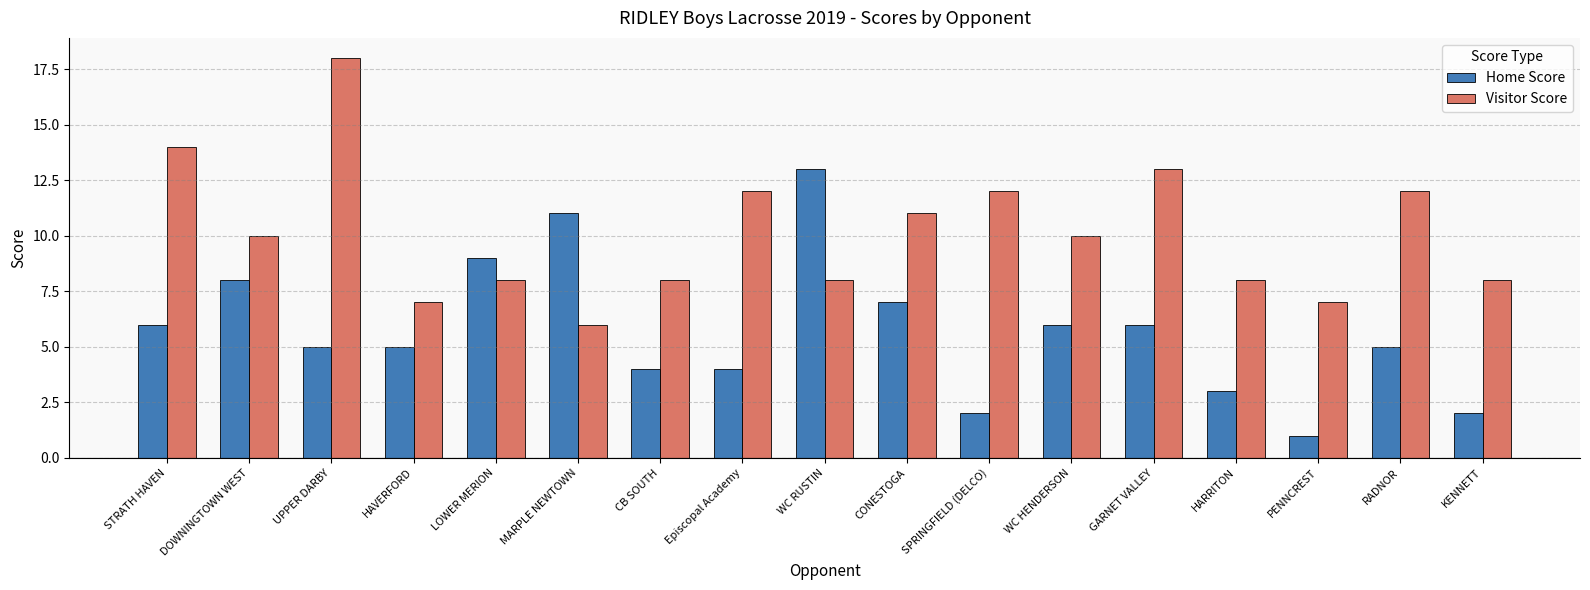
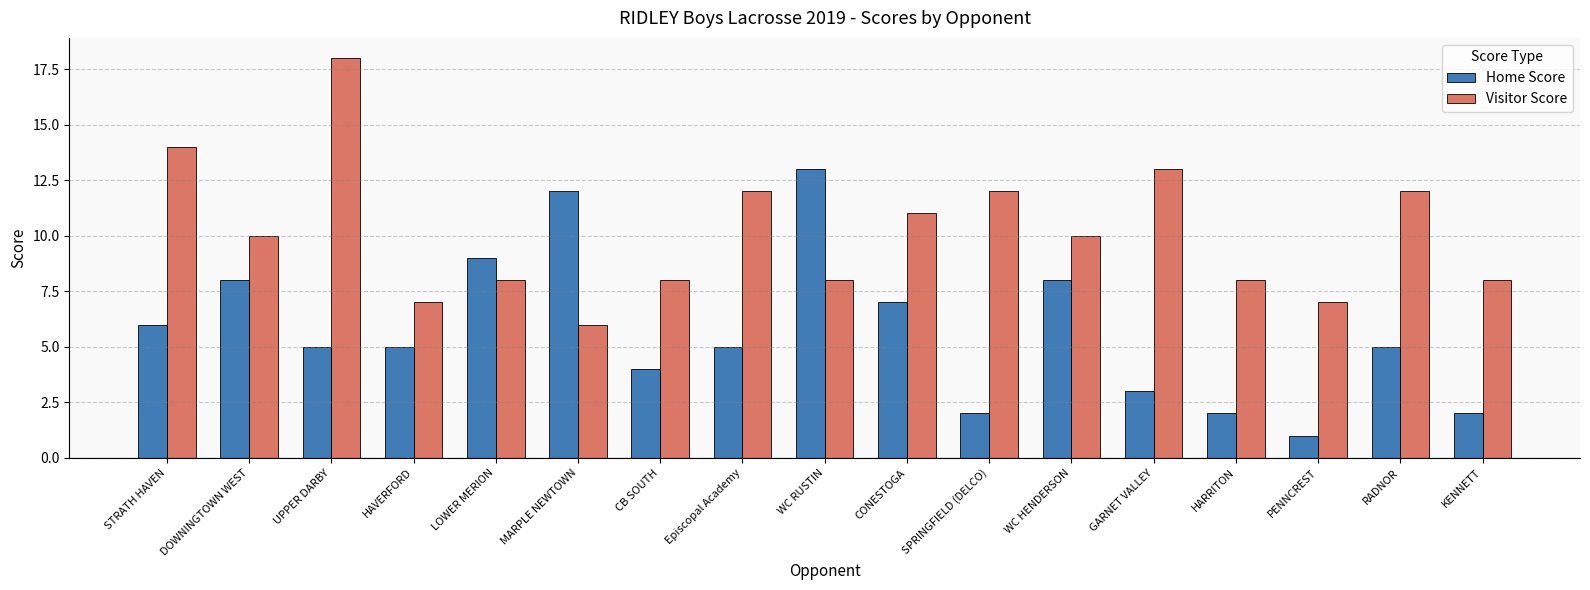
Home Score, MARPLE NEWTOWN: 11 -> 12
Home Score, Episcopal Academy: 4 -> 5
Home Score, WC HENDERSON: 6 -> 8
Home Score, GARNET VALLEY: 6 -> 3
Home Score, HARRITON: 3 -> 2
